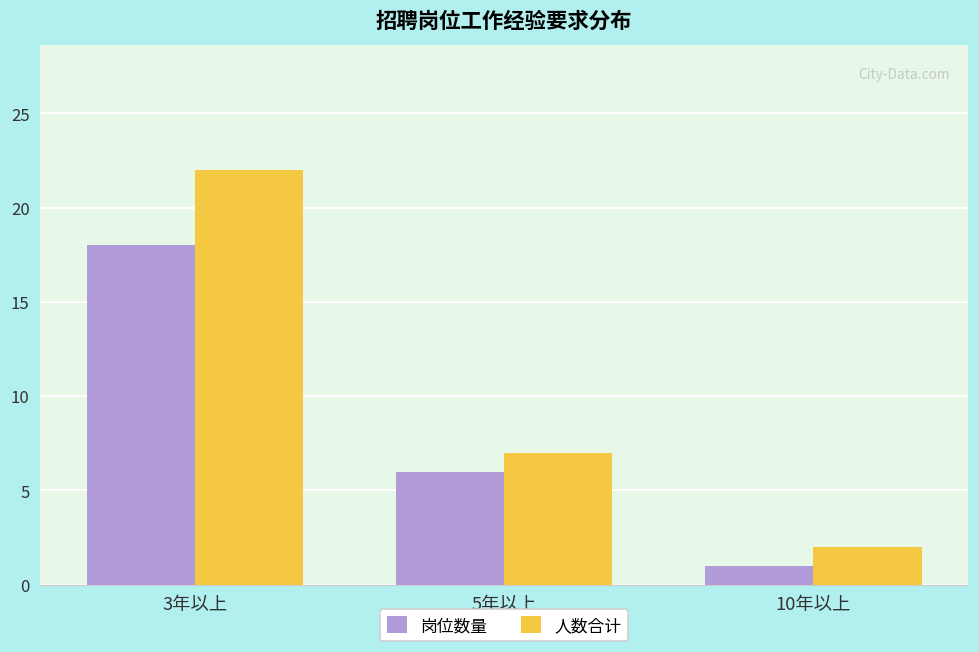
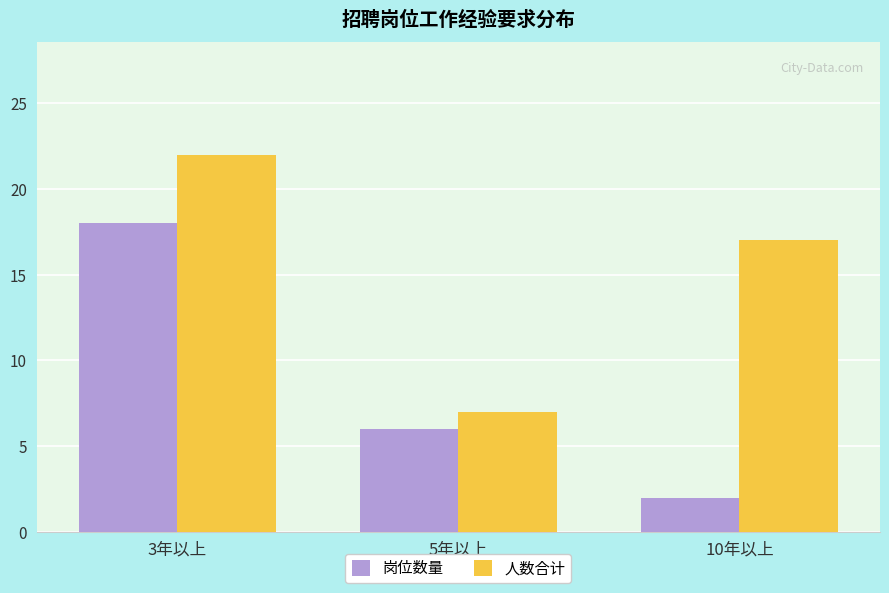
岗位数量, 10年以上: 1 -> 2
人数合计, 10年以上: 2 -> 17
